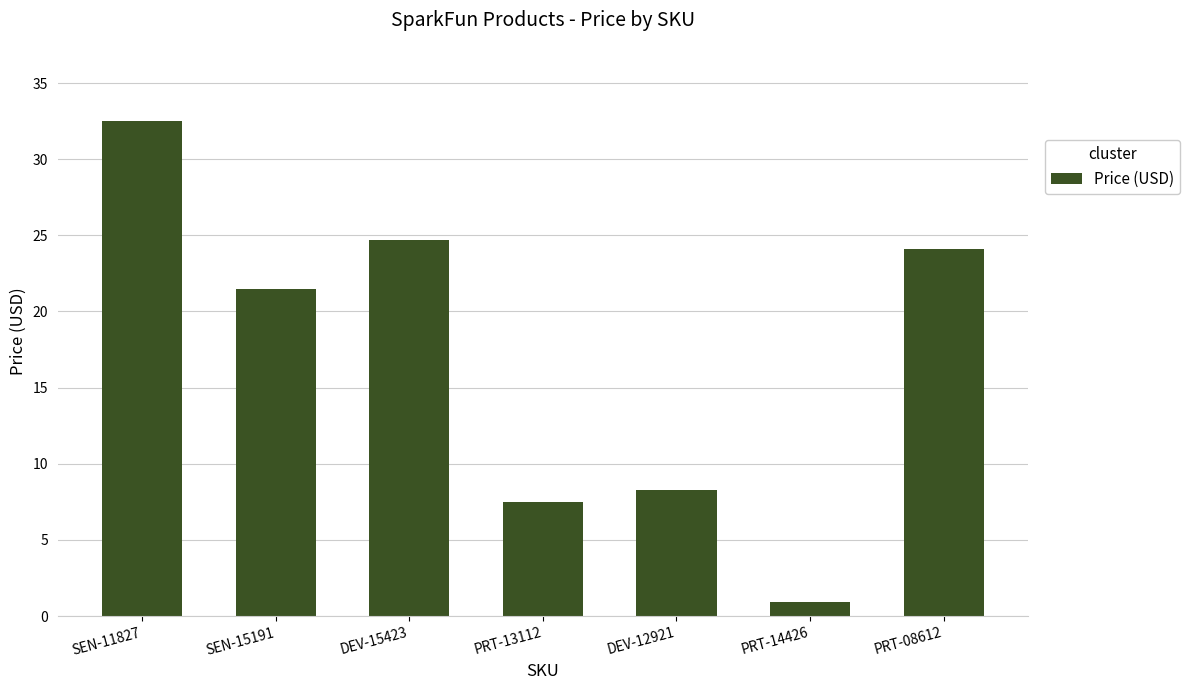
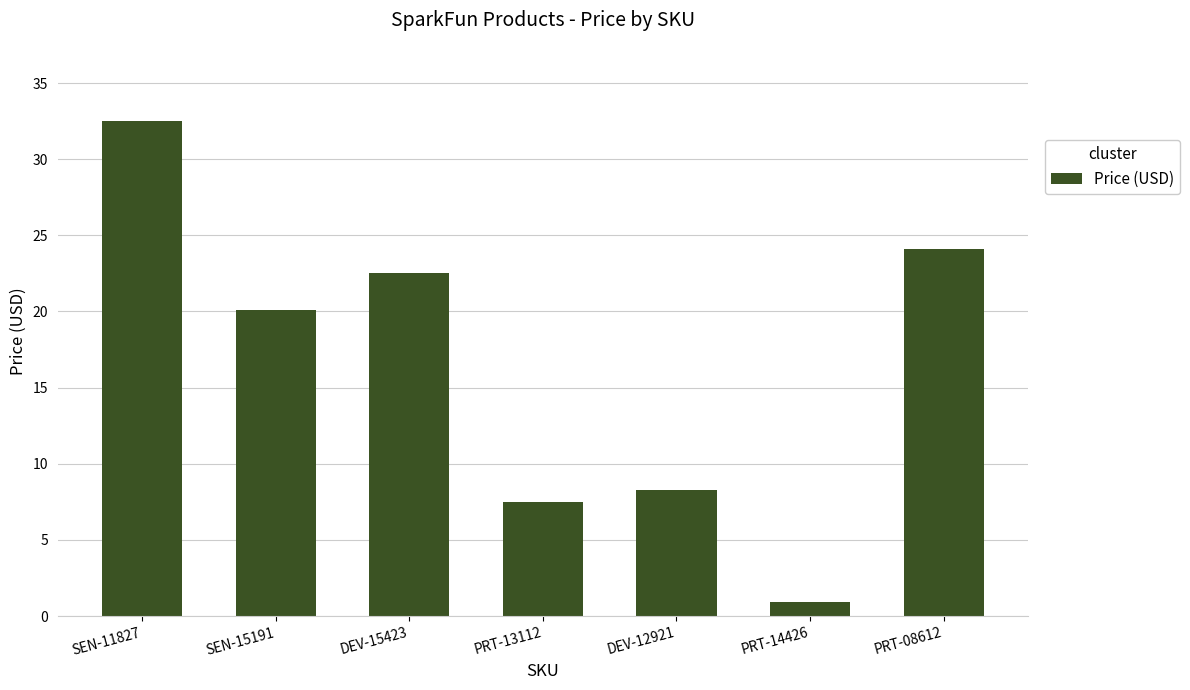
SEN-15191: 21.5 -> 20.1
DEV-15423: 24.7 -> 22.5
